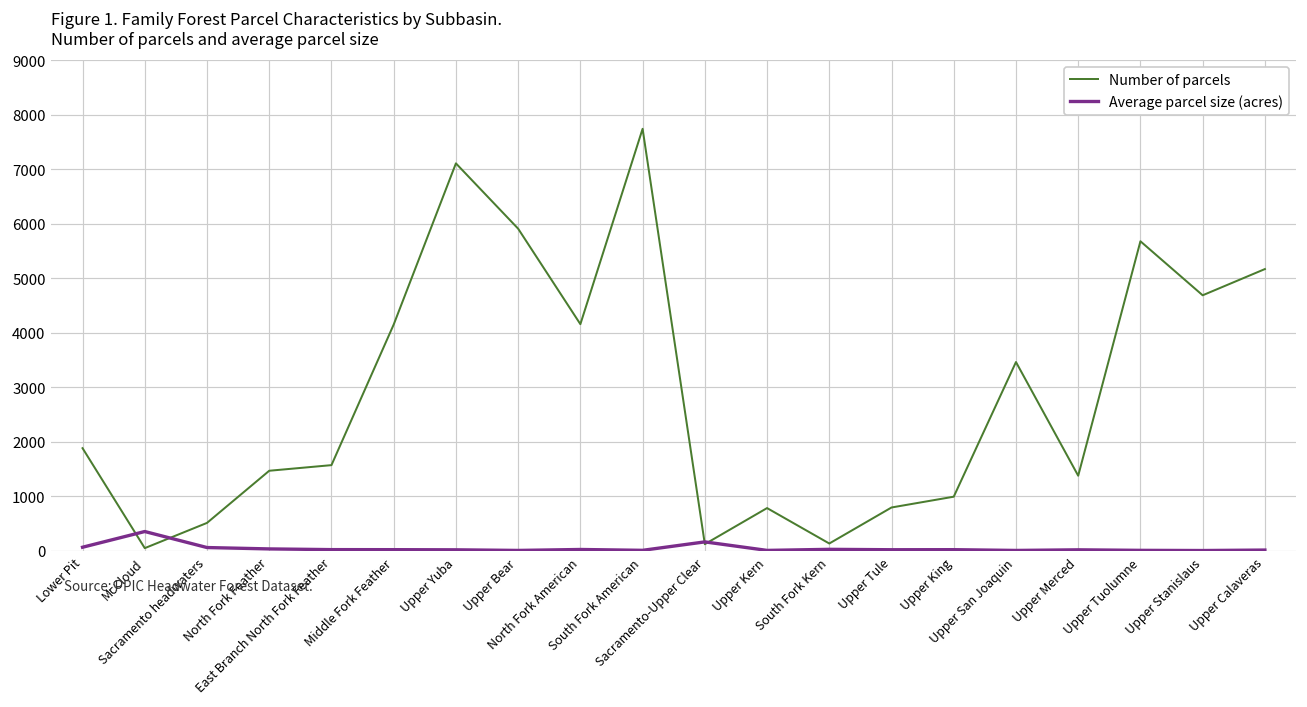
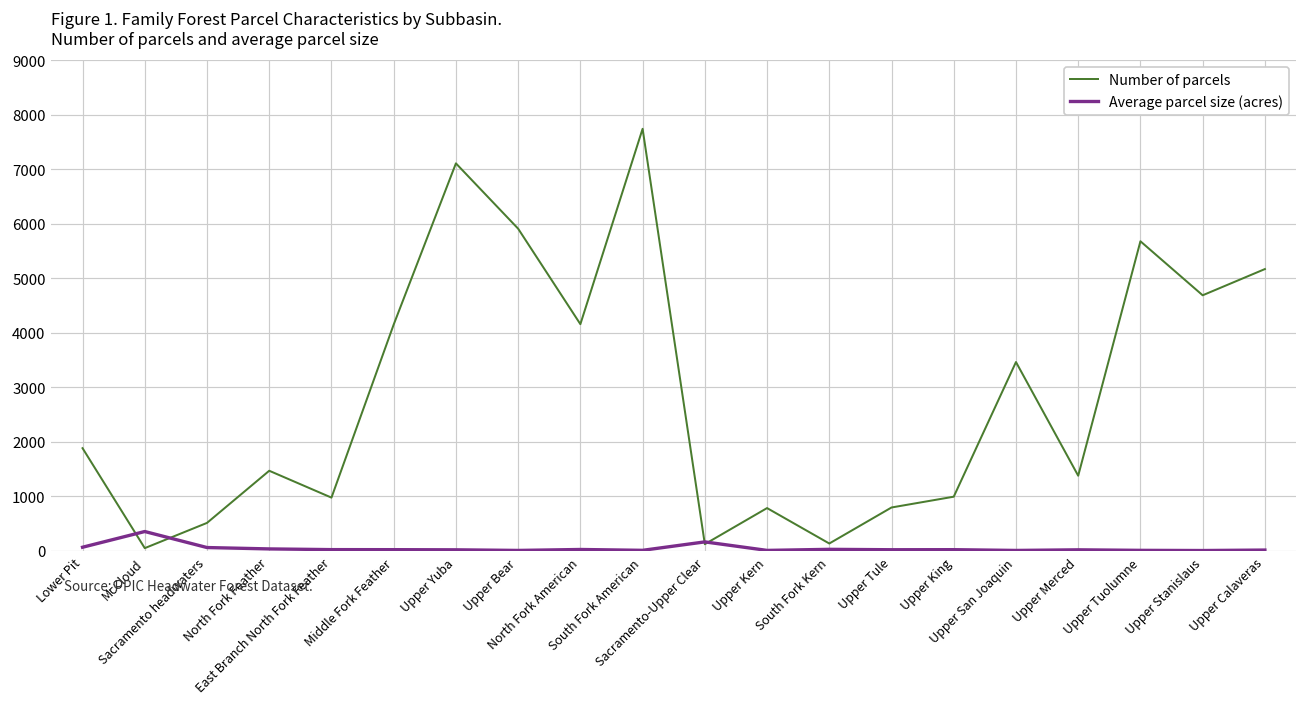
Number of parcels, East Branch North Fork Feather: 1600 -> 1000
